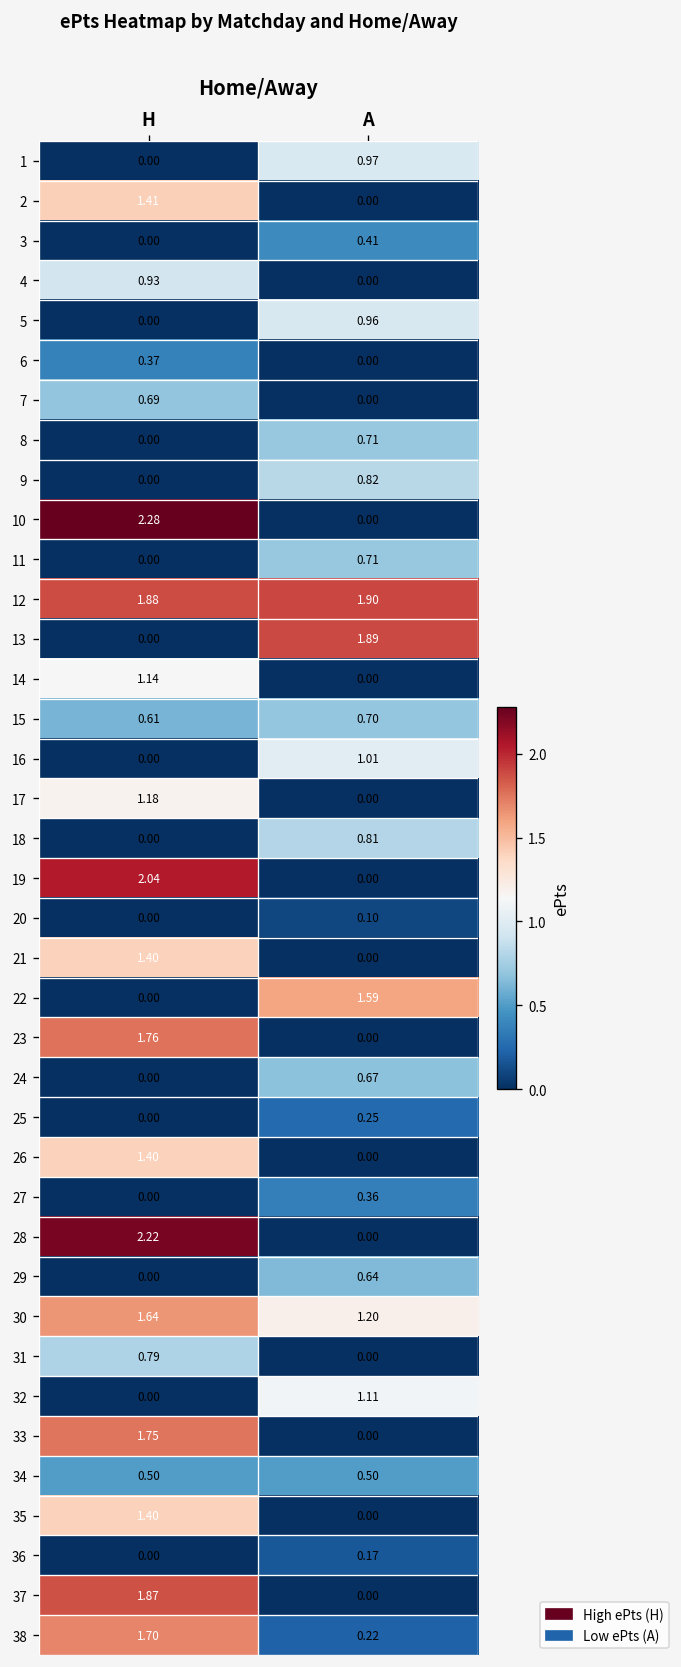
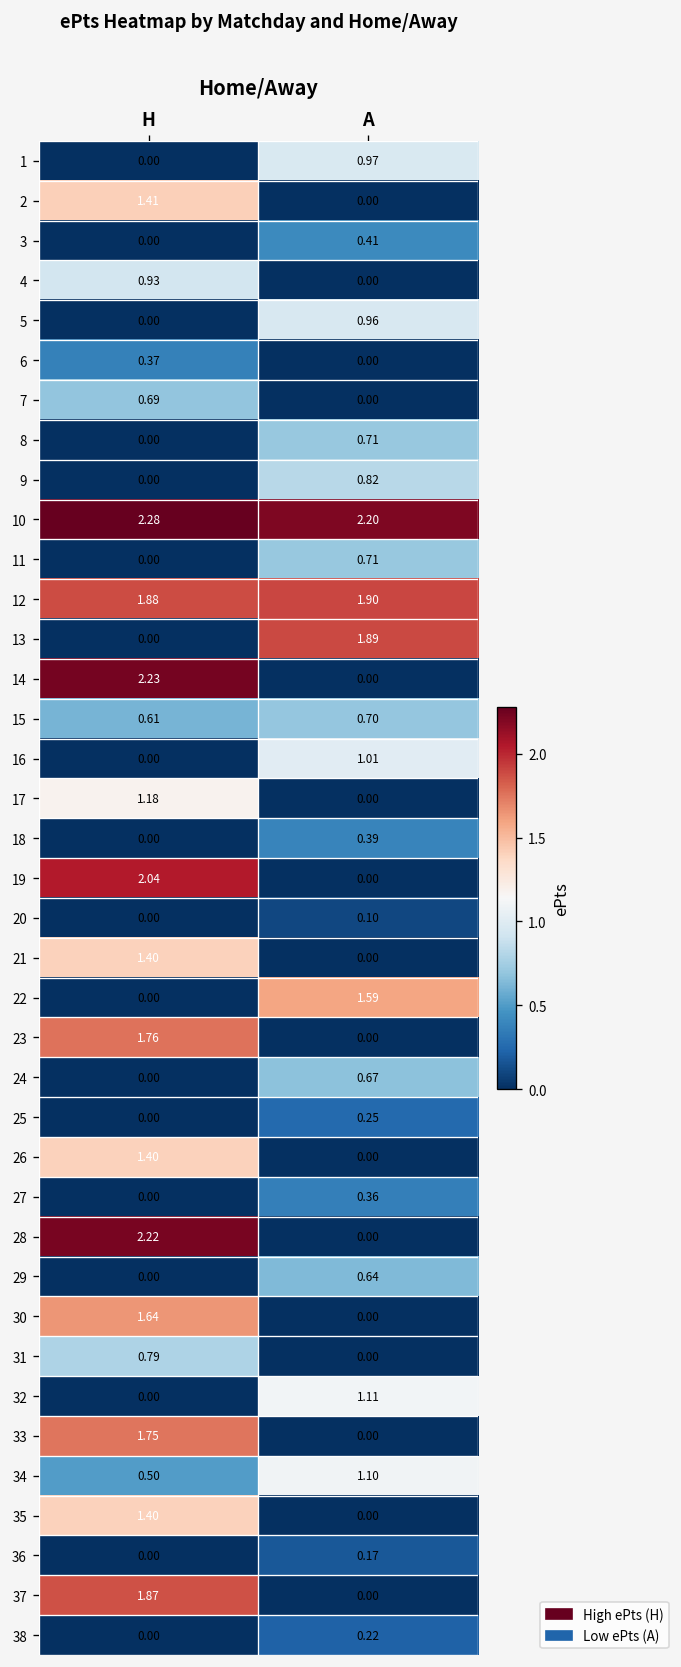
10, A: 0.00 -> 2.20
14, H: 1.14 -> 2.23
18, A: 0.81 -> 0.39
30, A: 1.20 -> 0.00
34, A: 0.50 -> 1.10
38, H: 1.70 -> 0.00
